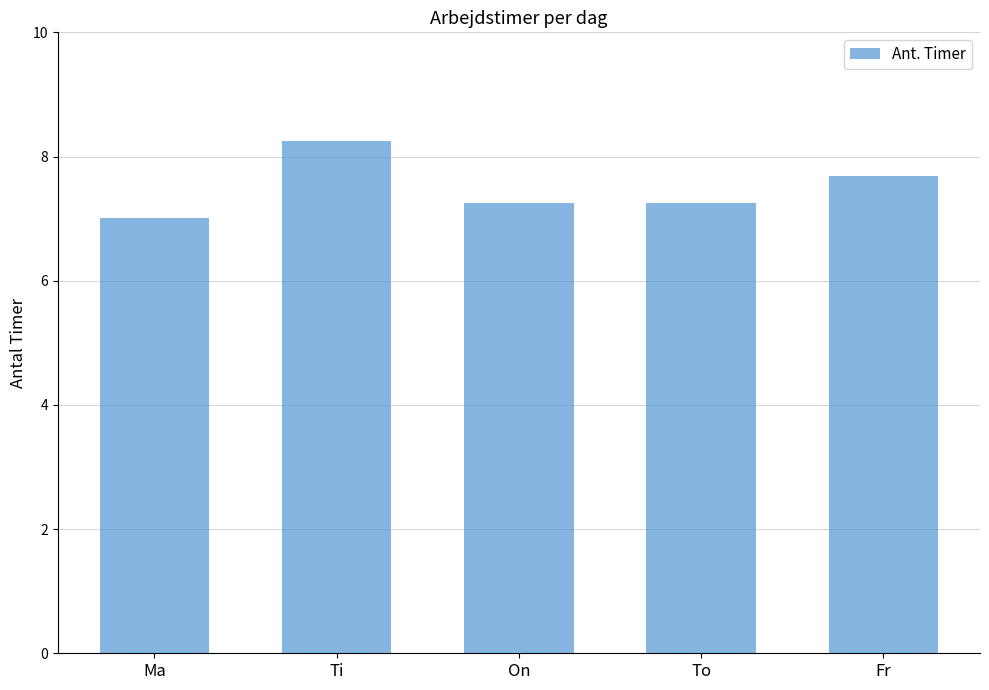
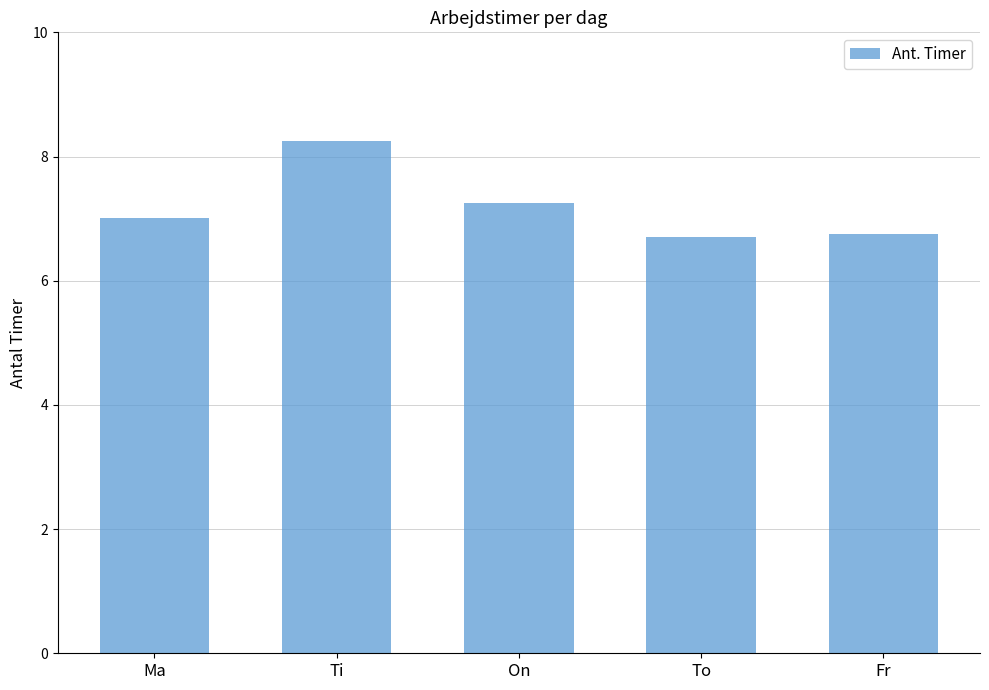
To: 7.3 -> 6.7
Fr: 7.7 -> 6.8
